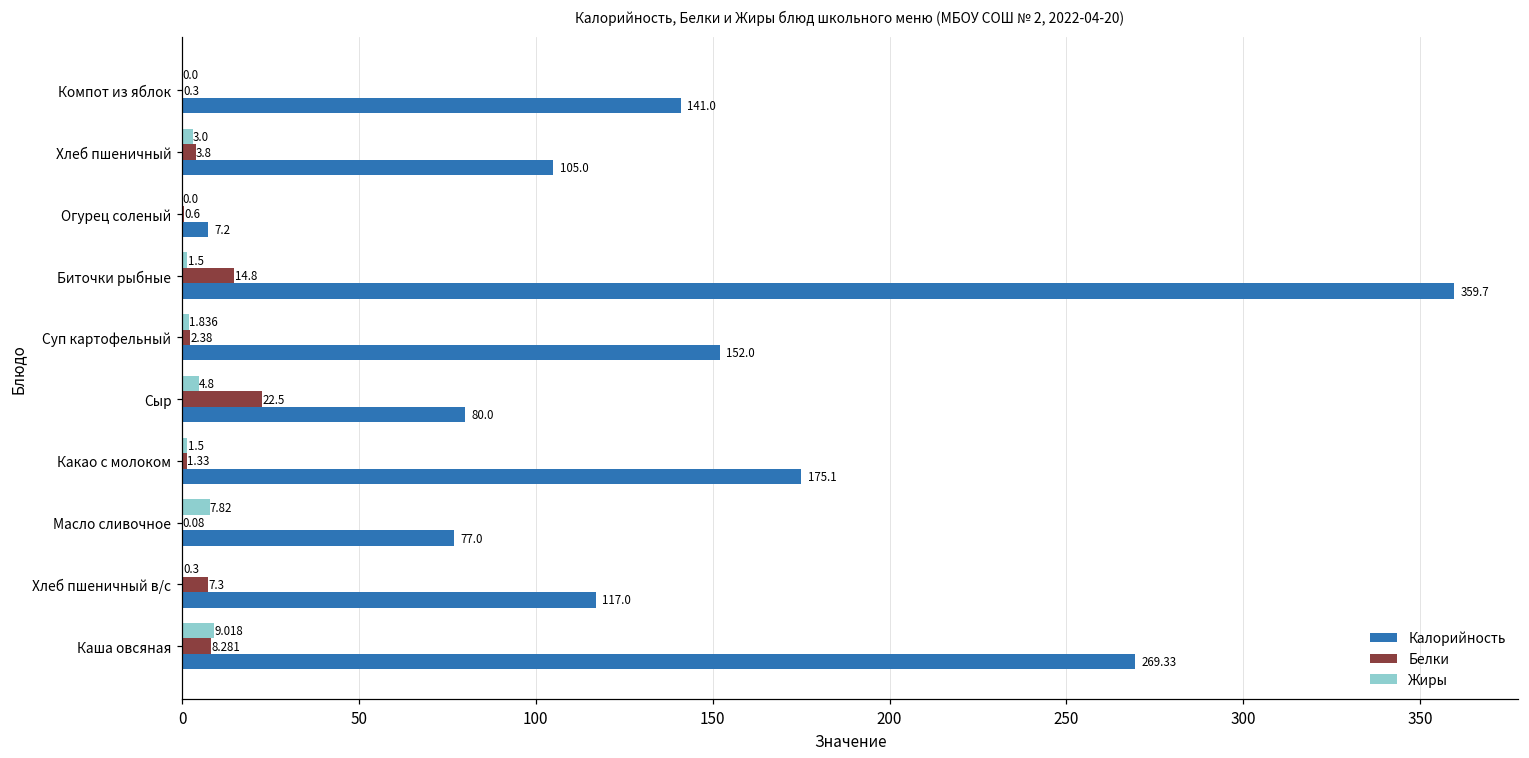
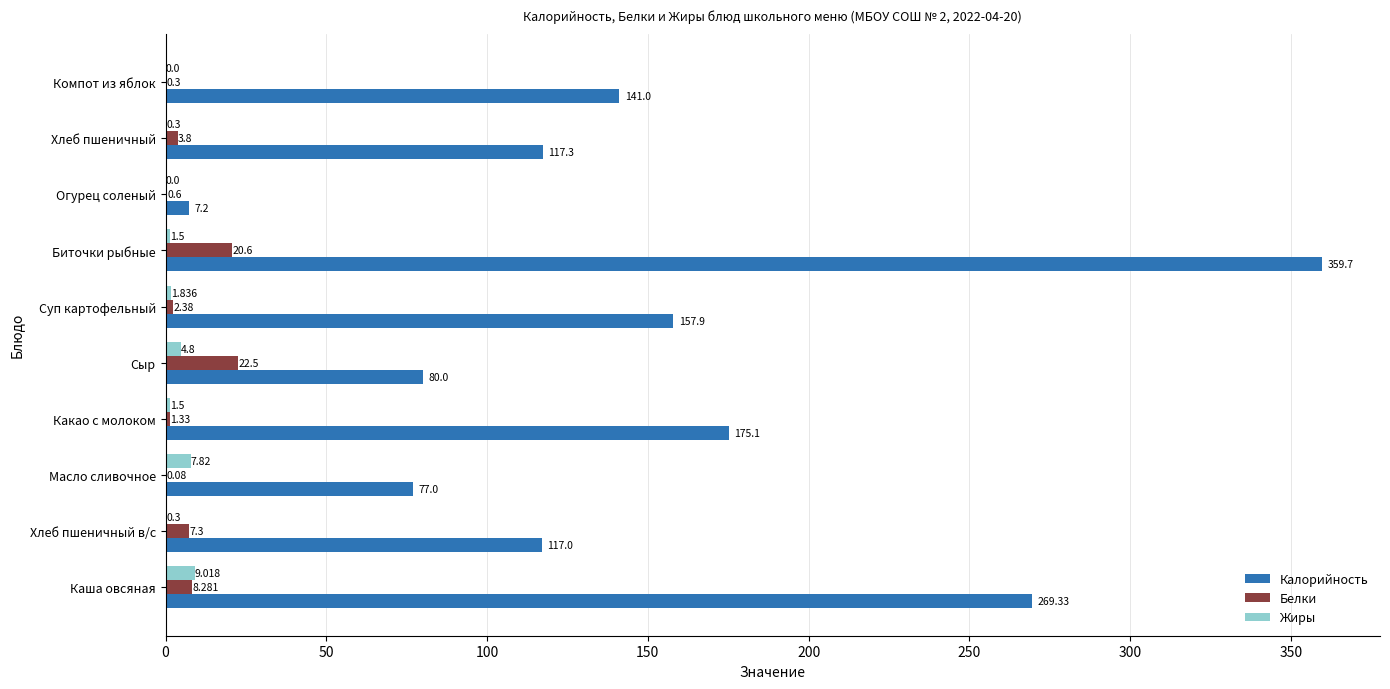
Жиры, Хлеб пшеничный: 3.0 -> 0.3
Калорийность, Хлеб пшеничный: 105.0 -> 117.3
Белки, Биточки рыбные: 14.8 -> 20.6
Калорийность, Суп картофельный: 152.0 -> 157.9
